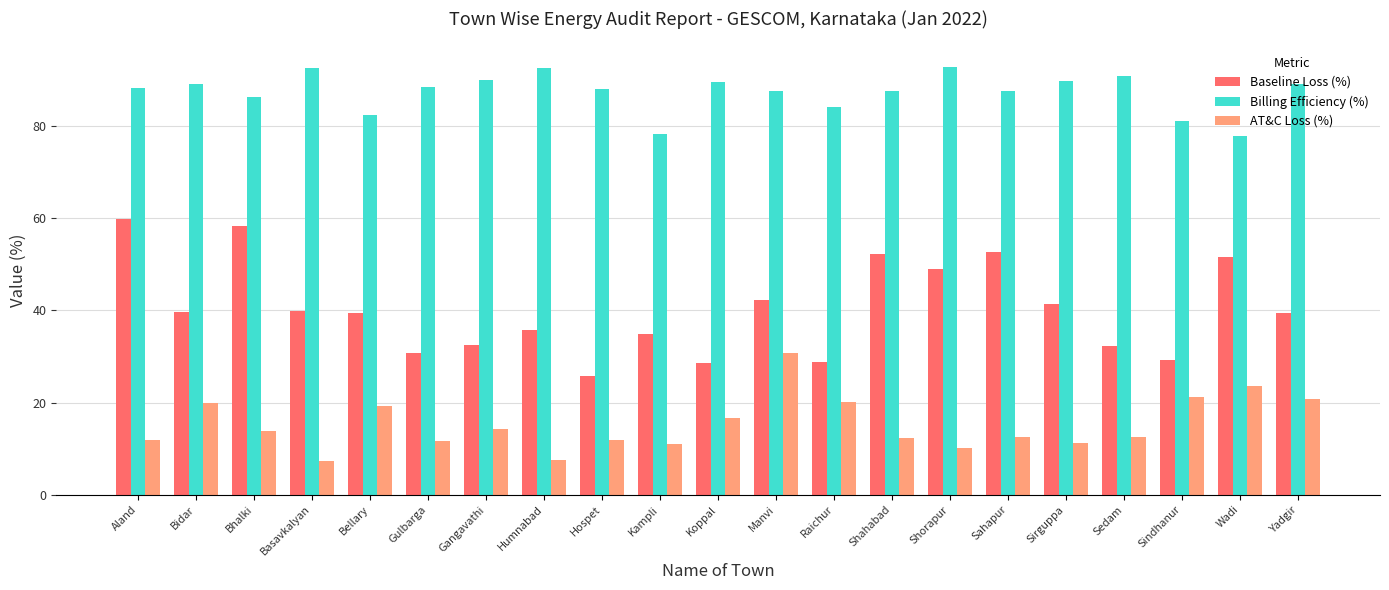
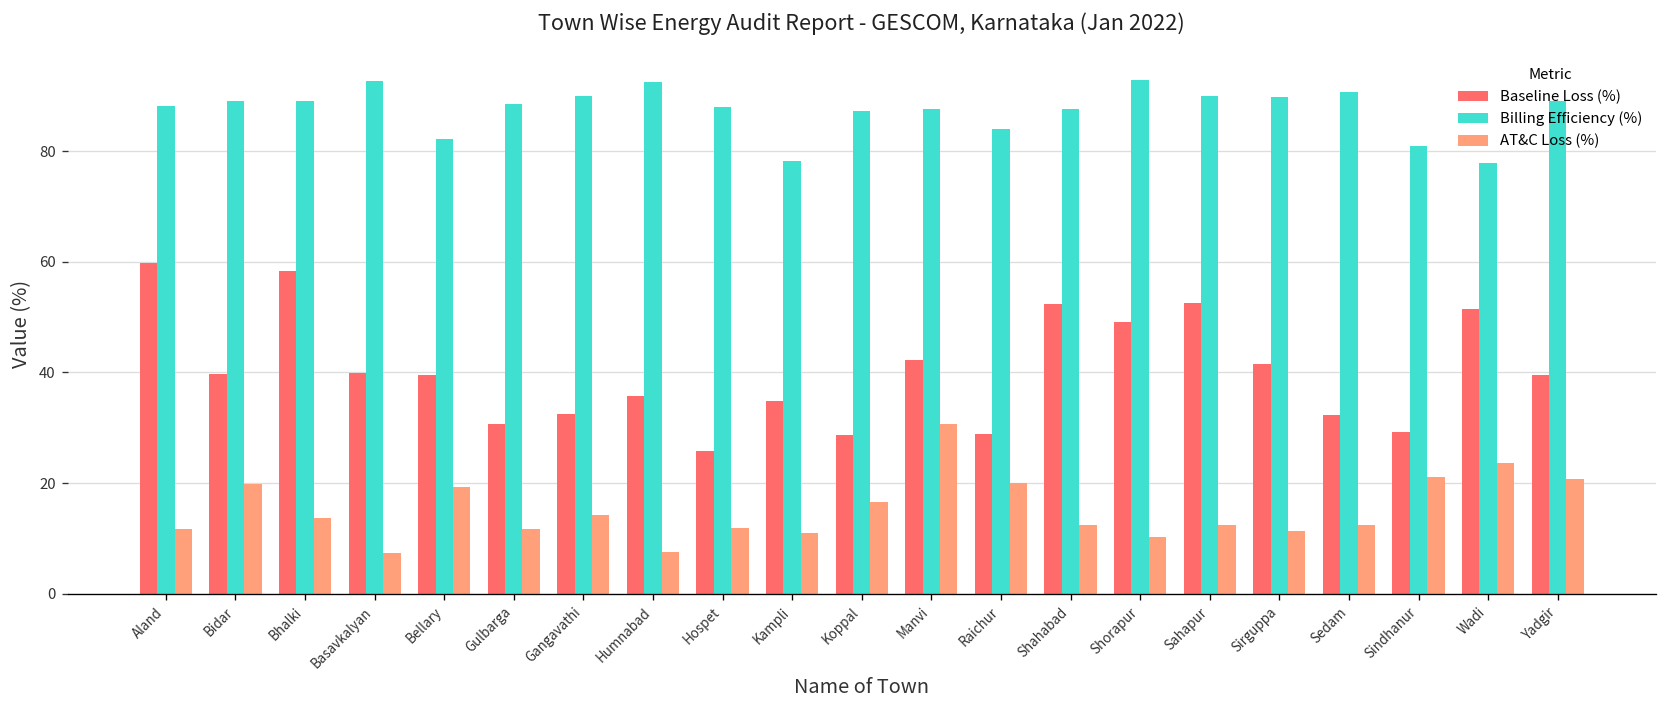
Billing Efficiency (%), Bhalki: 86 -> 89
Billing Efficiency (%), Koppal: 90 -> 87
Billing Efficiency (%), Sahapur: 88 -> 90
